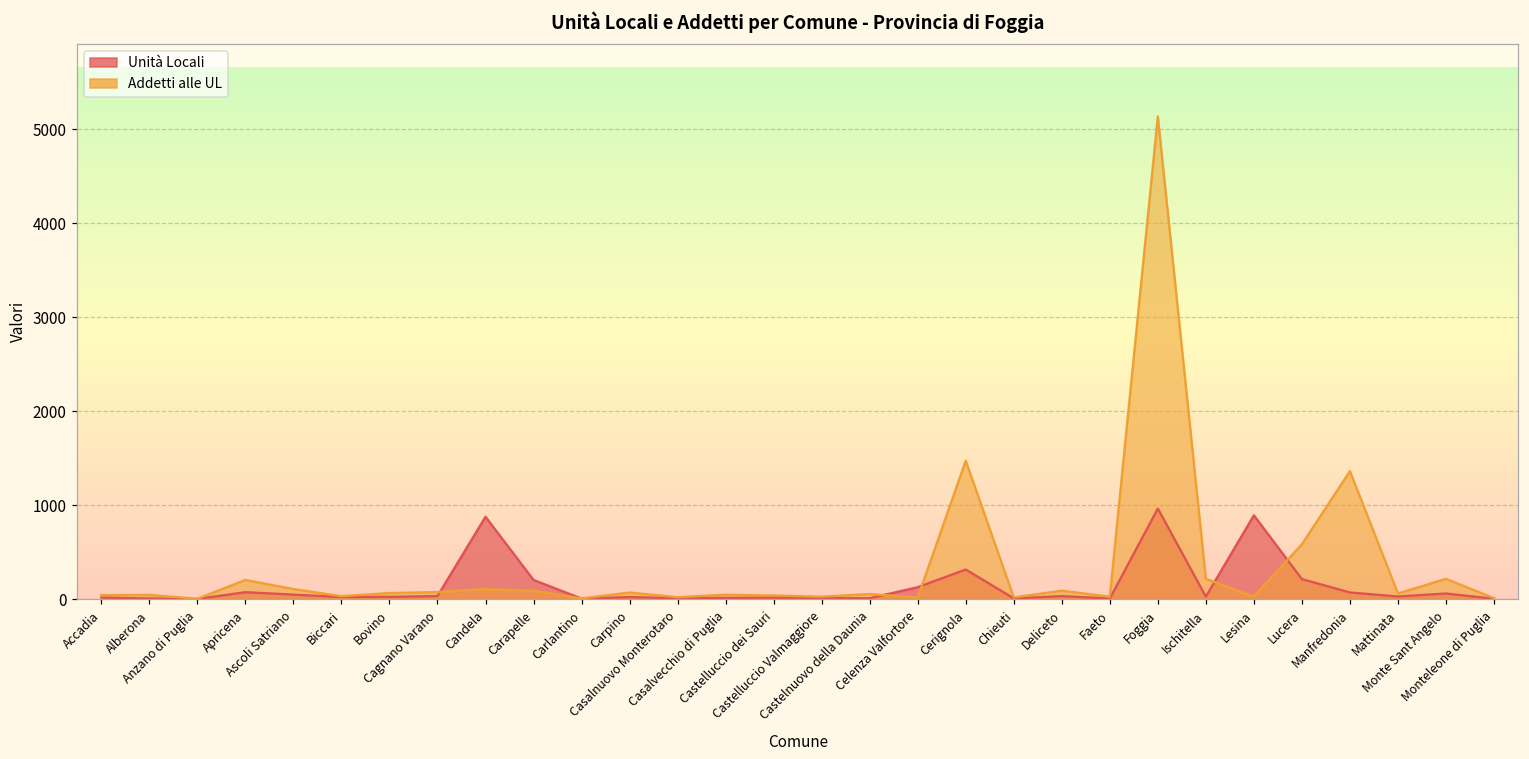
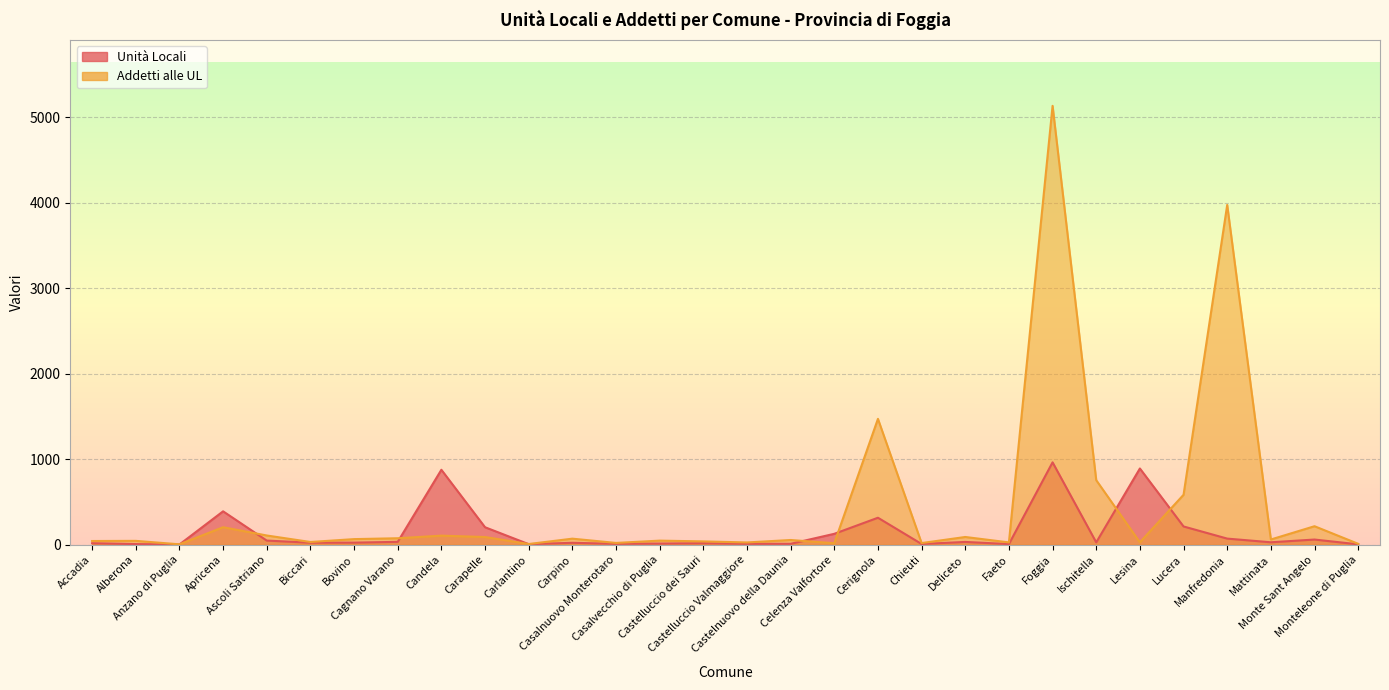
Unità Locali, Apricena: 100 -> 400
Addetti alle UL, Ischitella: 200 -> 800
Addetti alle UL, Manfredonia: 1400 -> 4000
